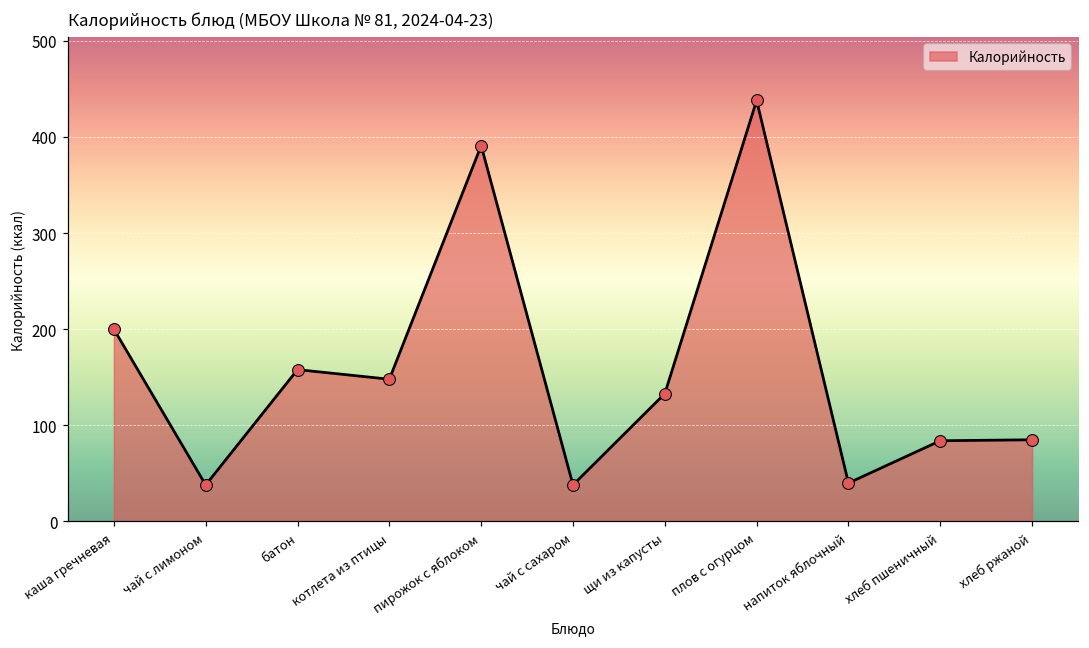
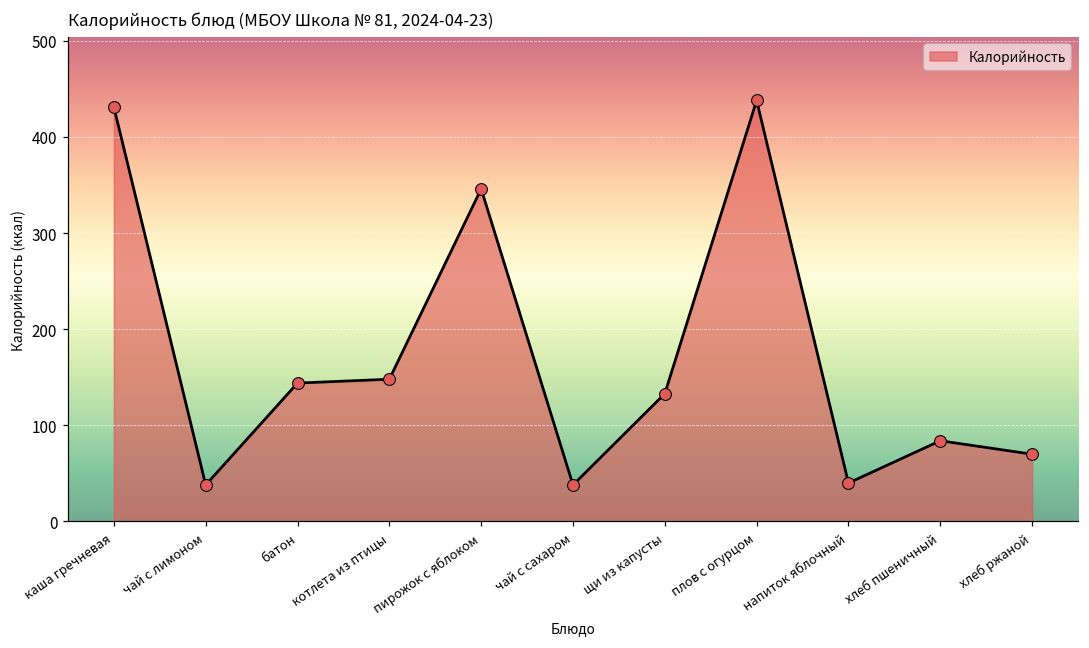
каша гречневая: 200 -> 430
батон: 160 -> 140
пирожок с яблоком: 390 -> 350
хлеб ржаной: 90 -> 70
